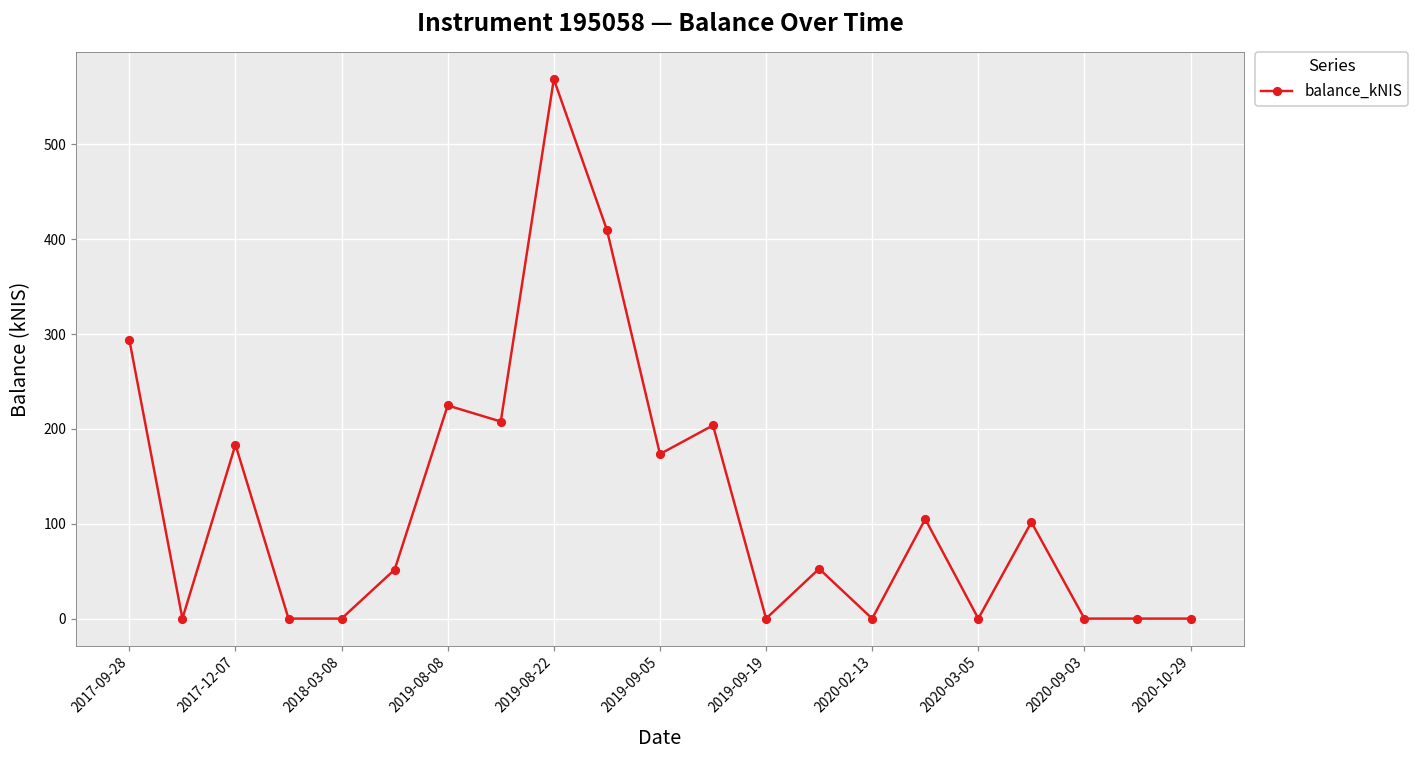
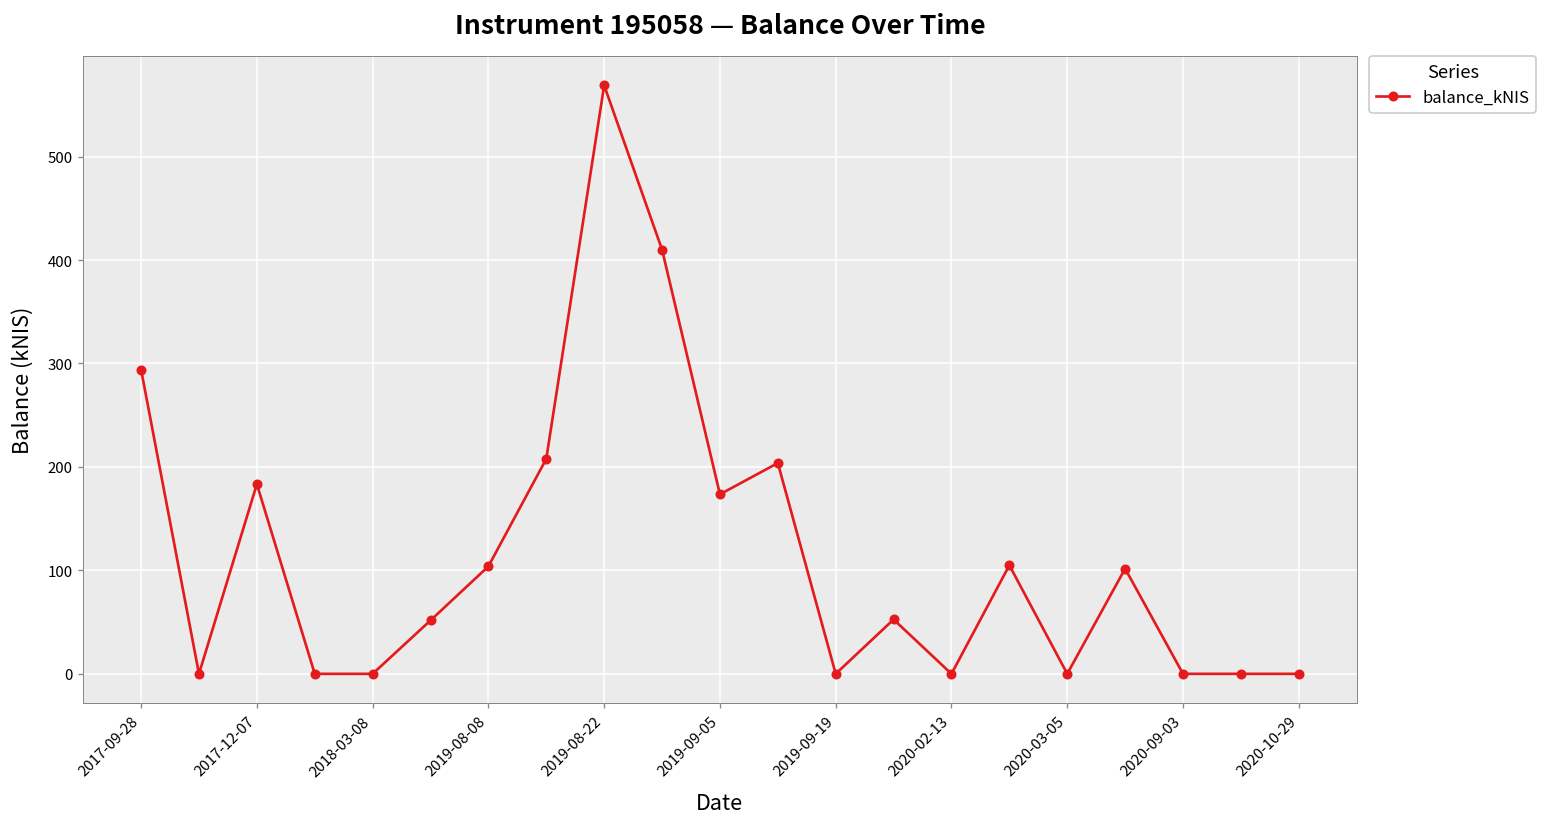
2019-08-08: 220 -> 100
